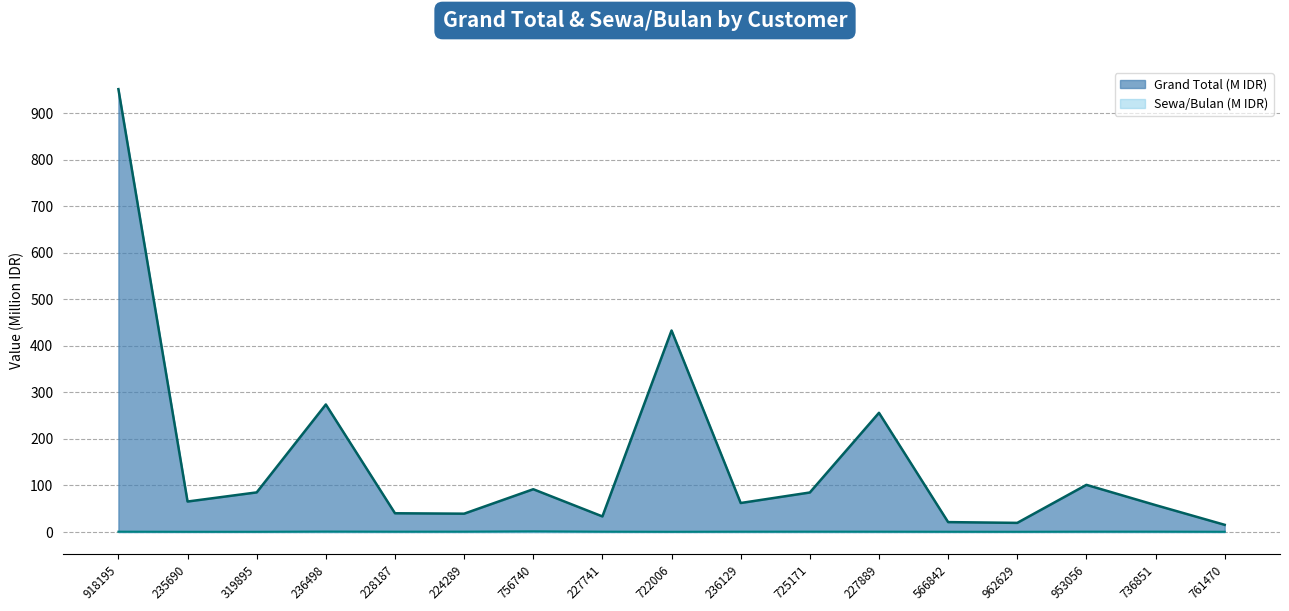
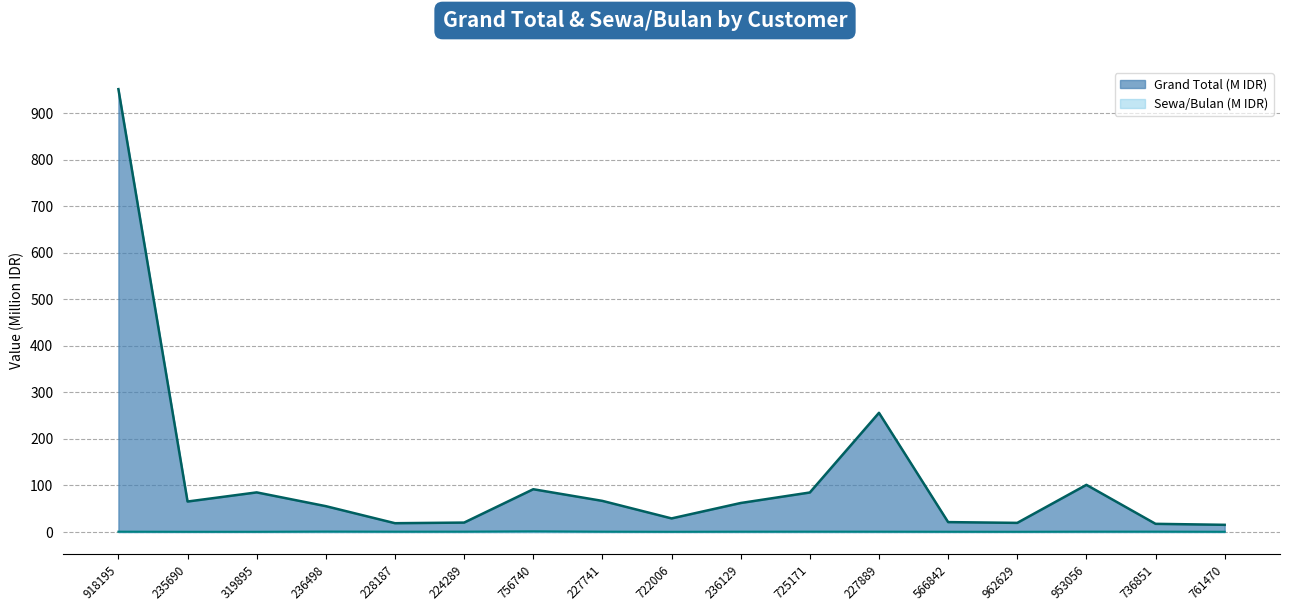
Grand Total (M IDR), 236498: 270 -> 60
Grand Total (M IDR), 228187: 40 -> 20
Grand Total (M IDR), 224289: 40 -> 20
Grand Total (M IDR), 227741: 30 -> 70
Grand Total (M IDR), 722006: 430 -> 30
Grand Total (M IDR), 736851: 60 -> 20
